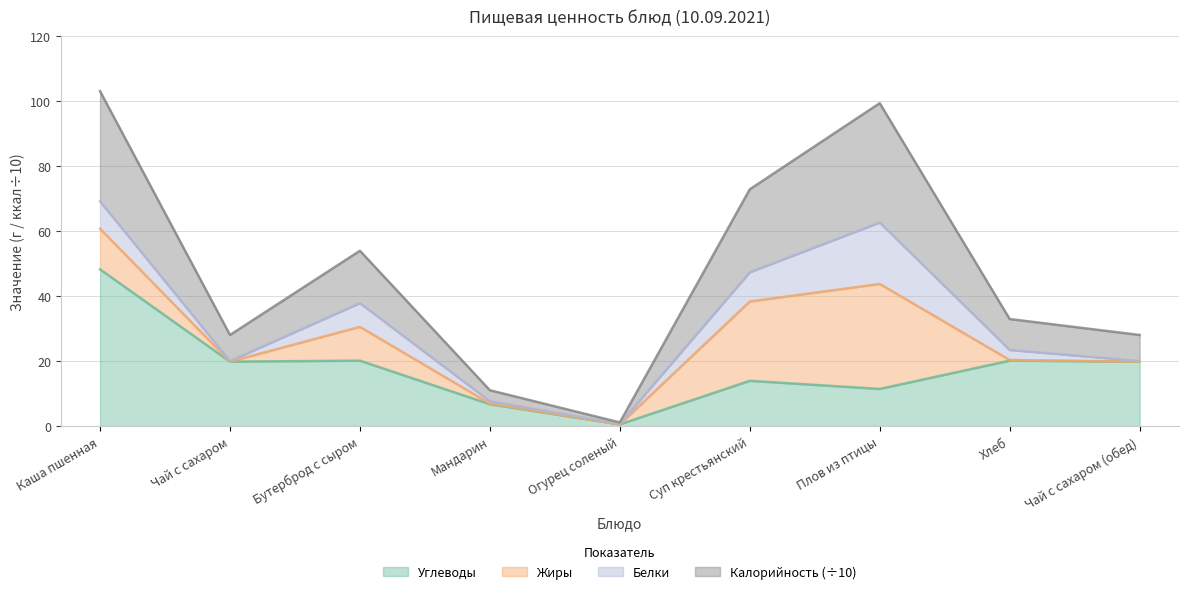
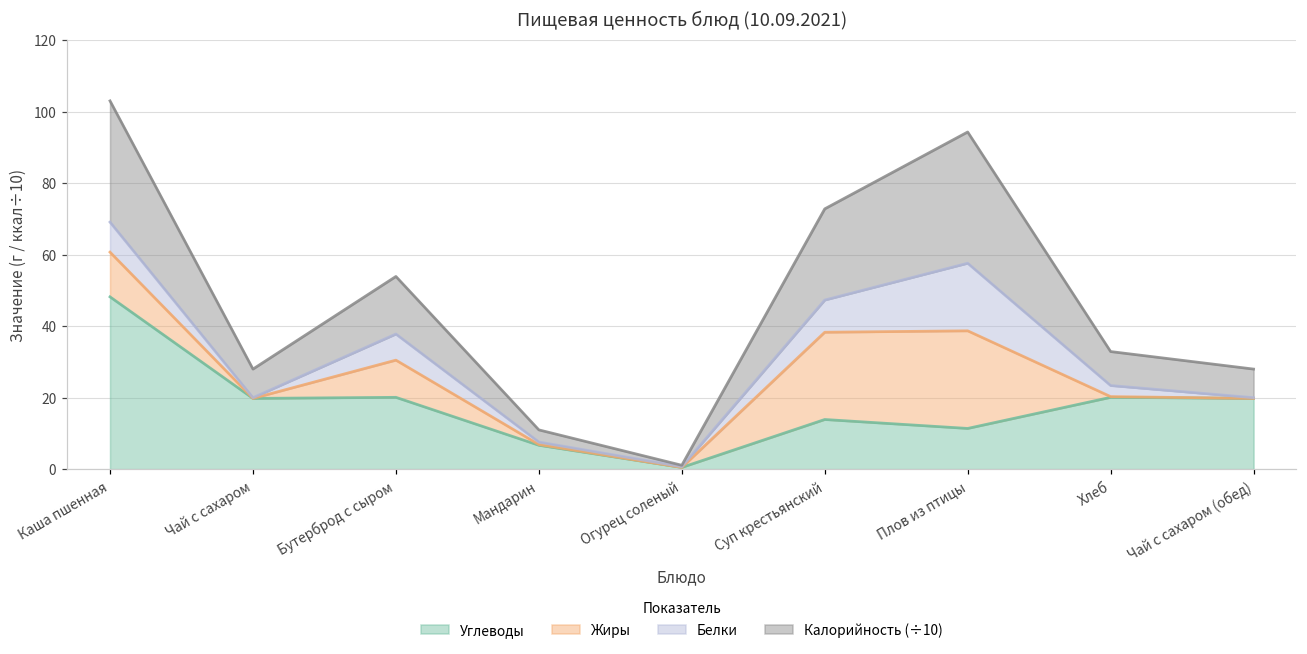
Жиры, Плов из птицы: 32 -> 27
